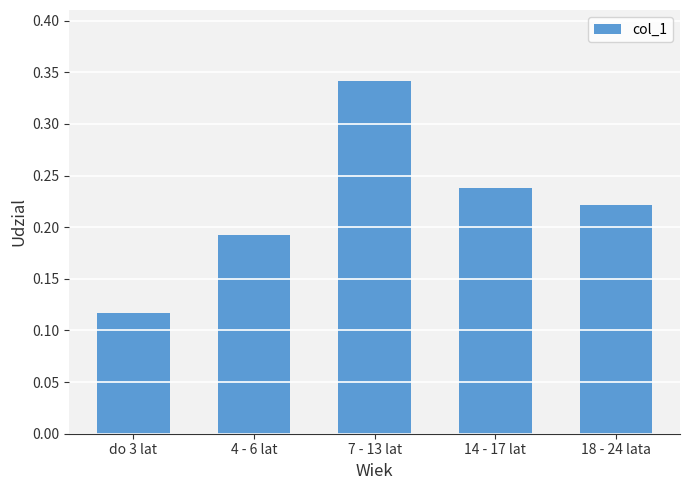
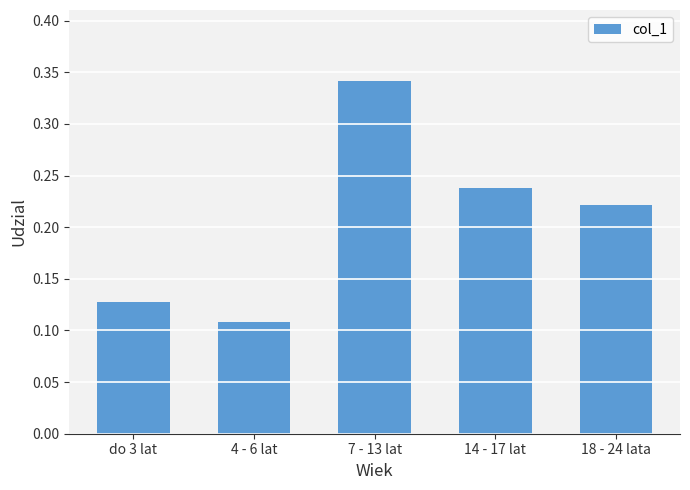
do 3 lat: 0.117 -> 0.128
4 - 6 lat: 0.192 -> 0.108
